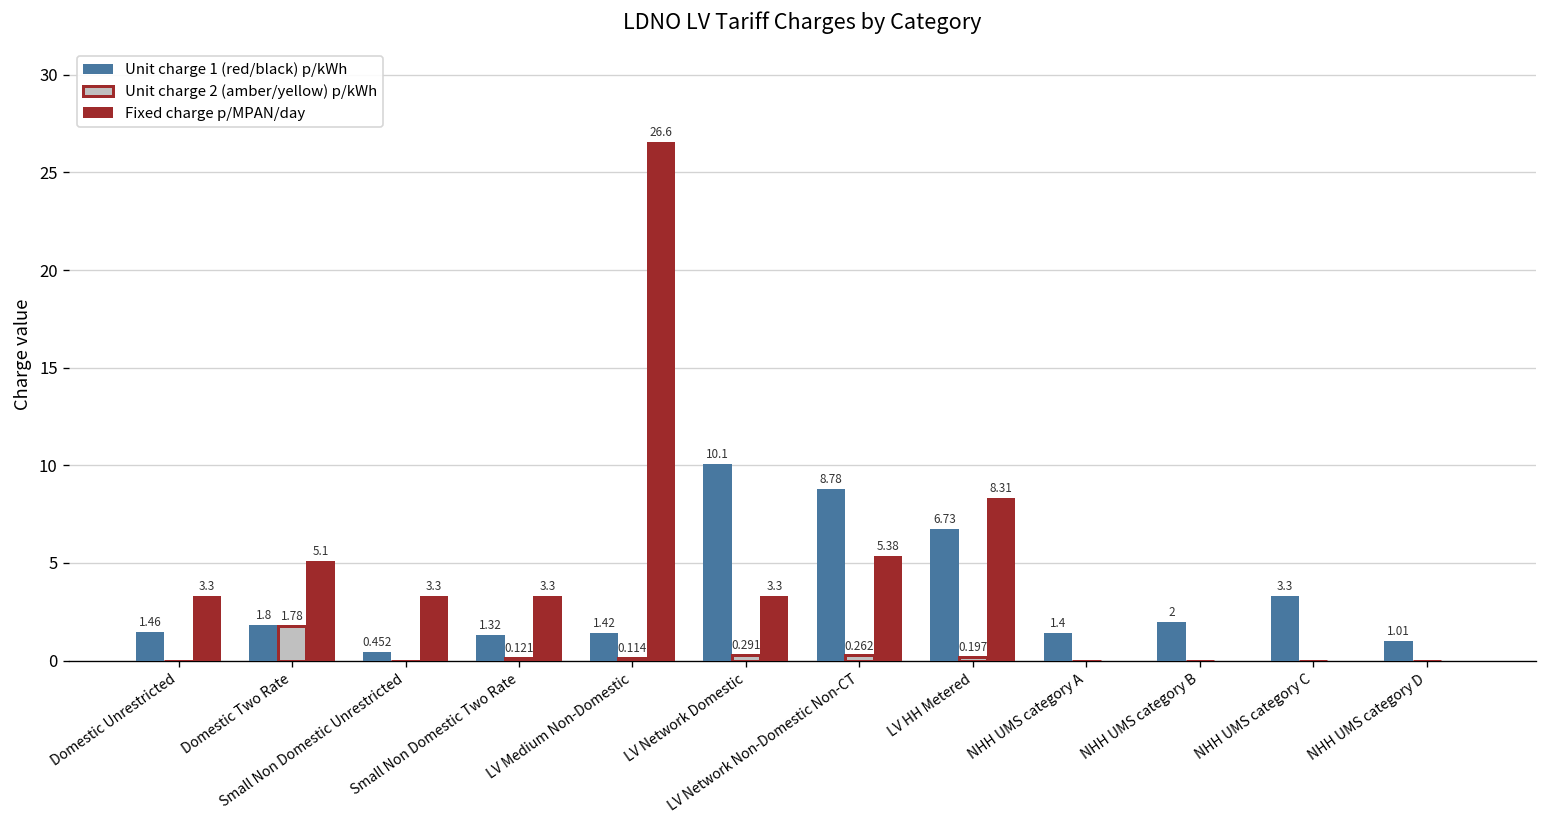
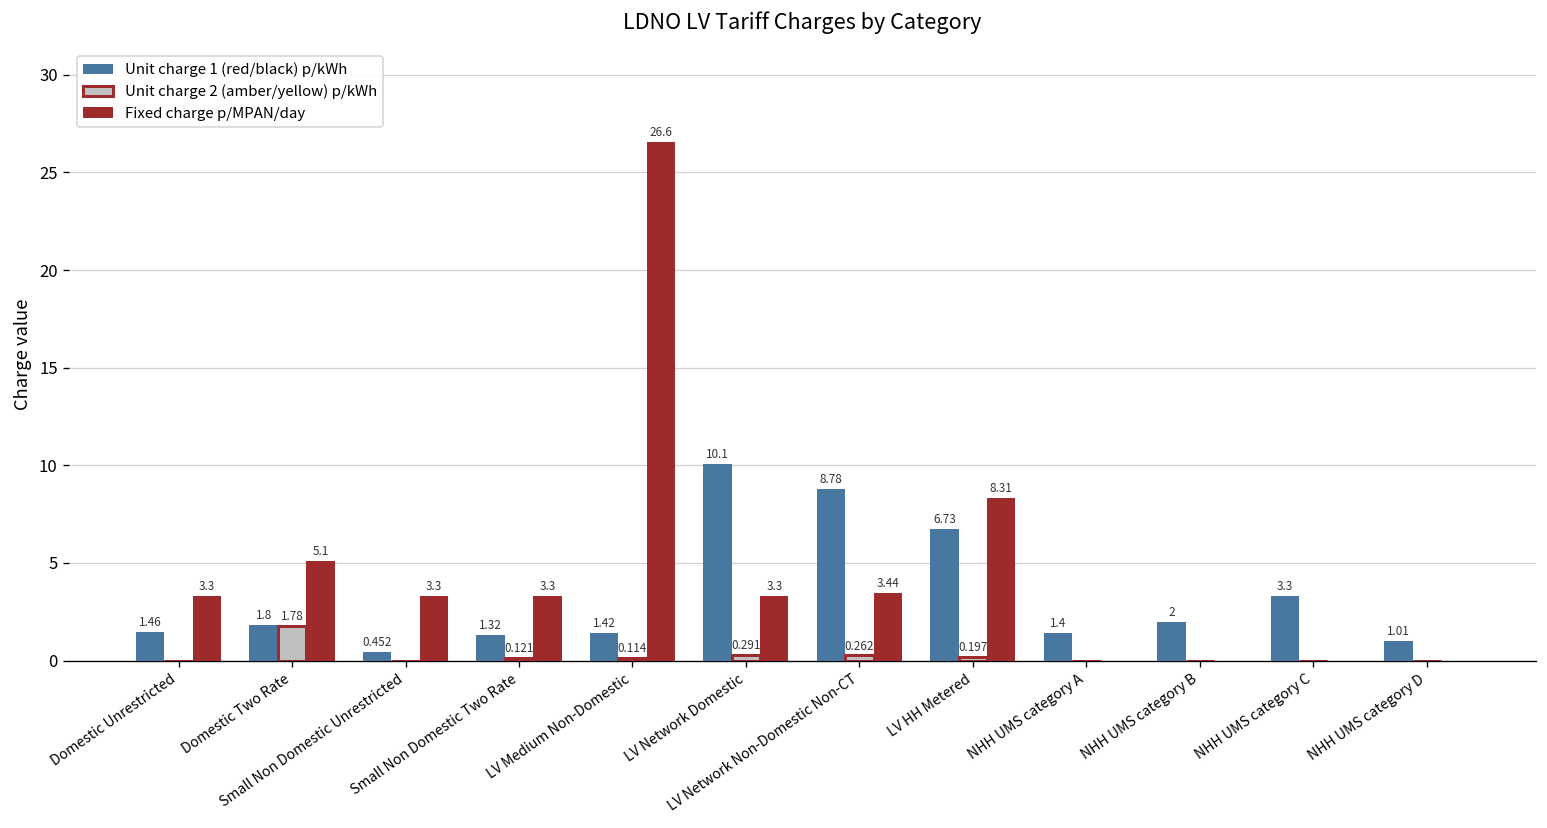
Fixed charge p/MPAN/day, LV Network Non-Domestic Non-CT: 5.38 -> 3.44
